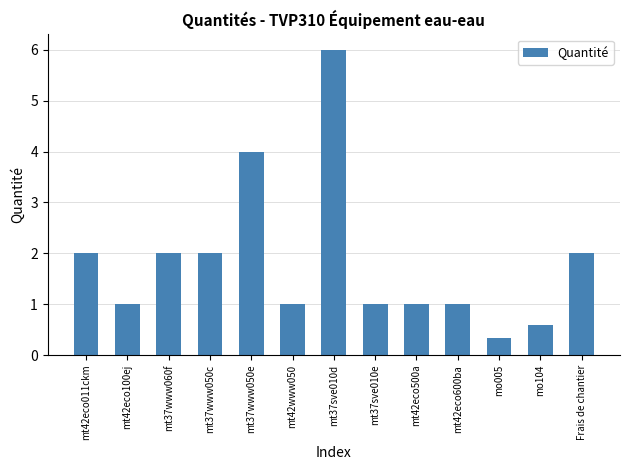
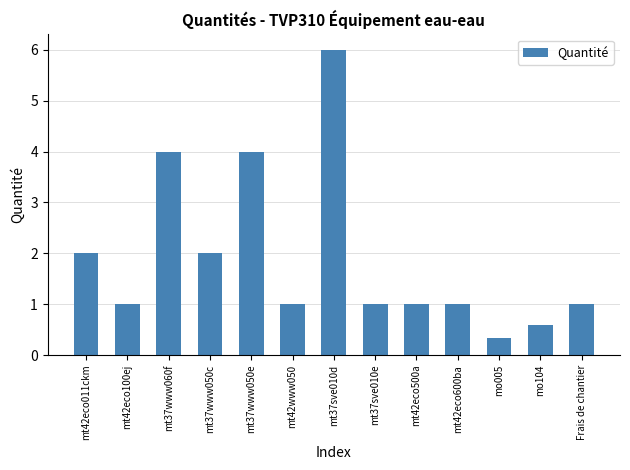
mt37www060f: 2 -> 4
Frais de chantier: 2 -> 1
